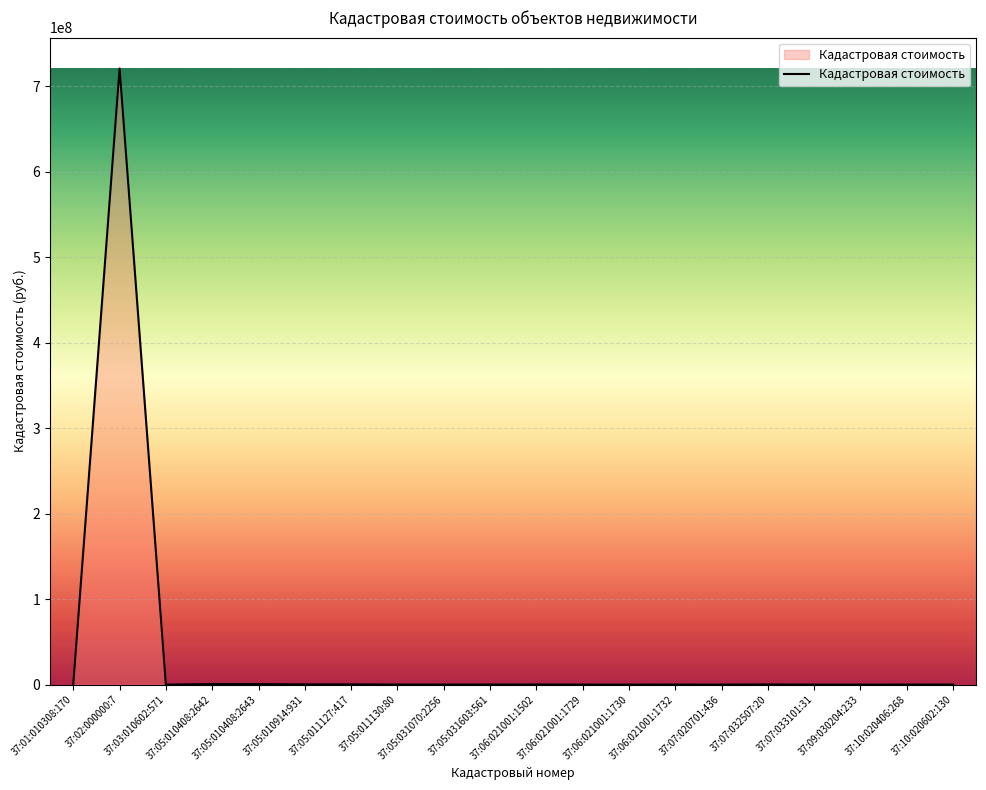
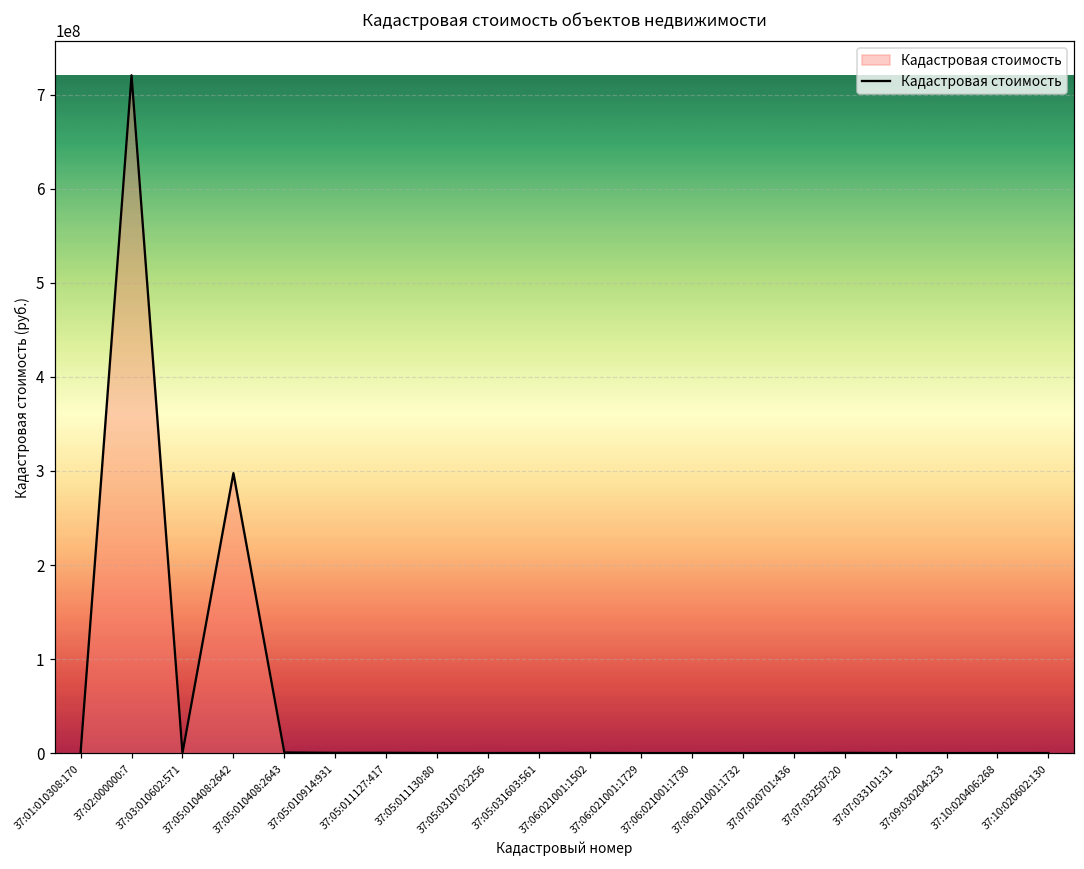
37:05:010408:2642: 0 -> 300000000
